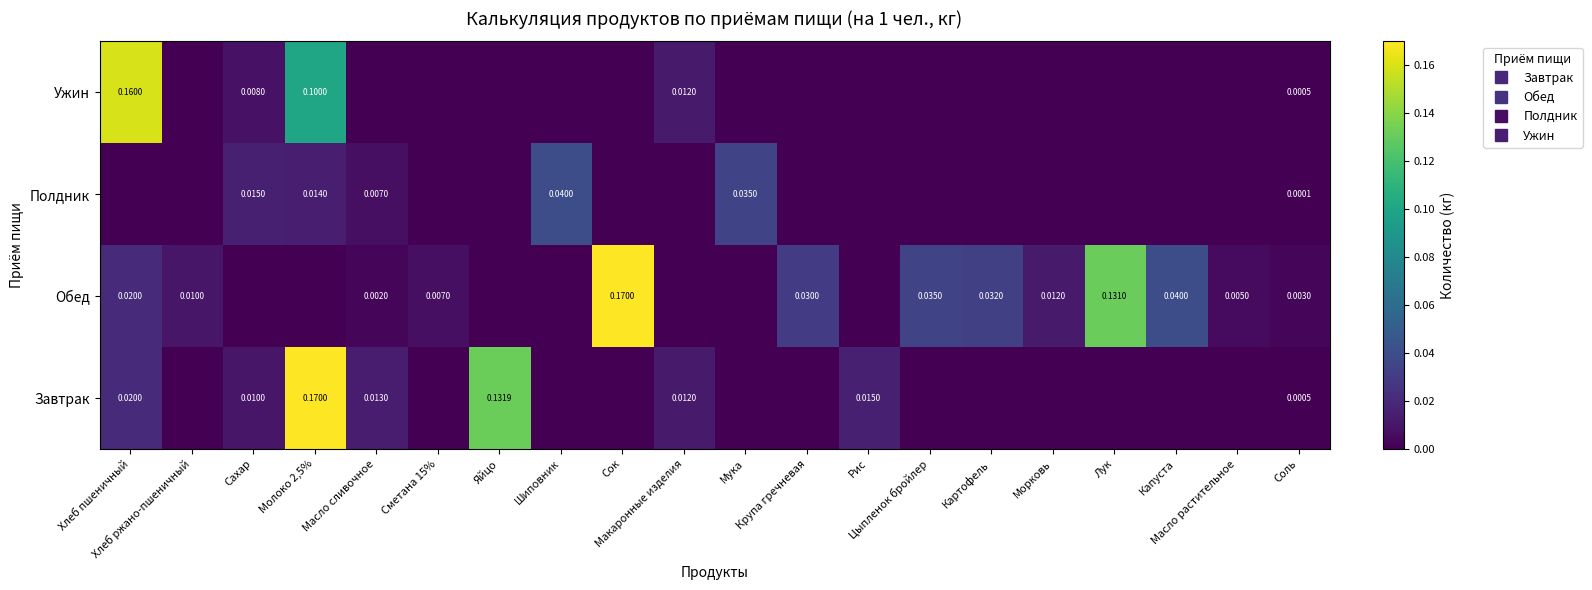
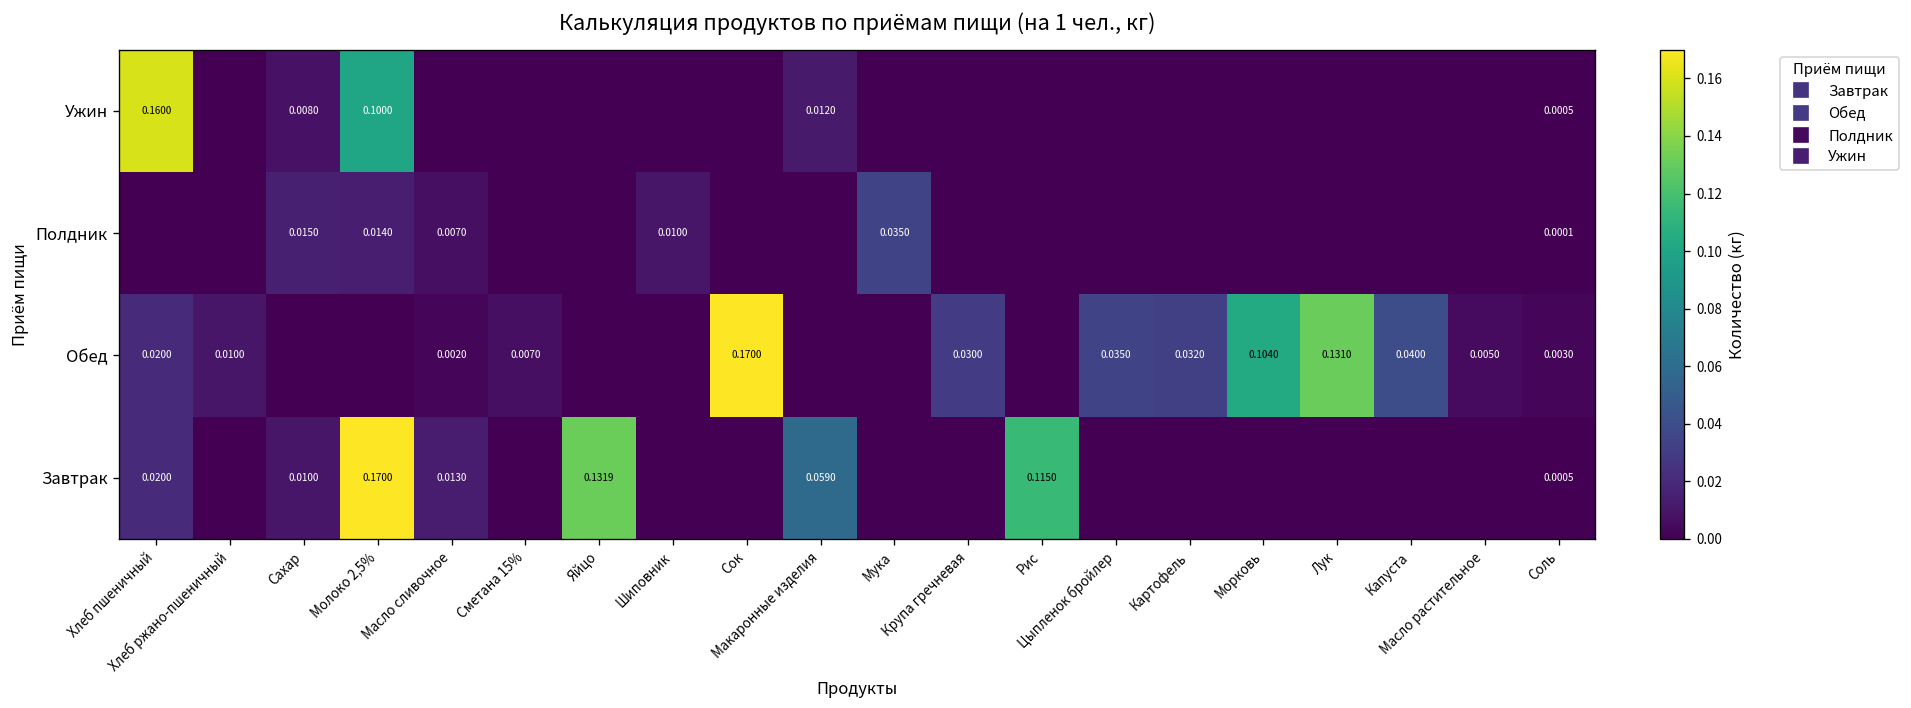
Полдник, Шиповник: 0.0400 -> 0.0100
Обед, Морковь: 0.0120 -> 0.1040
Завтрак, Макаронные изделия: 0.0120 -> 0.0590
Завтрак, Рис: 0.0150 -> 0.1150
